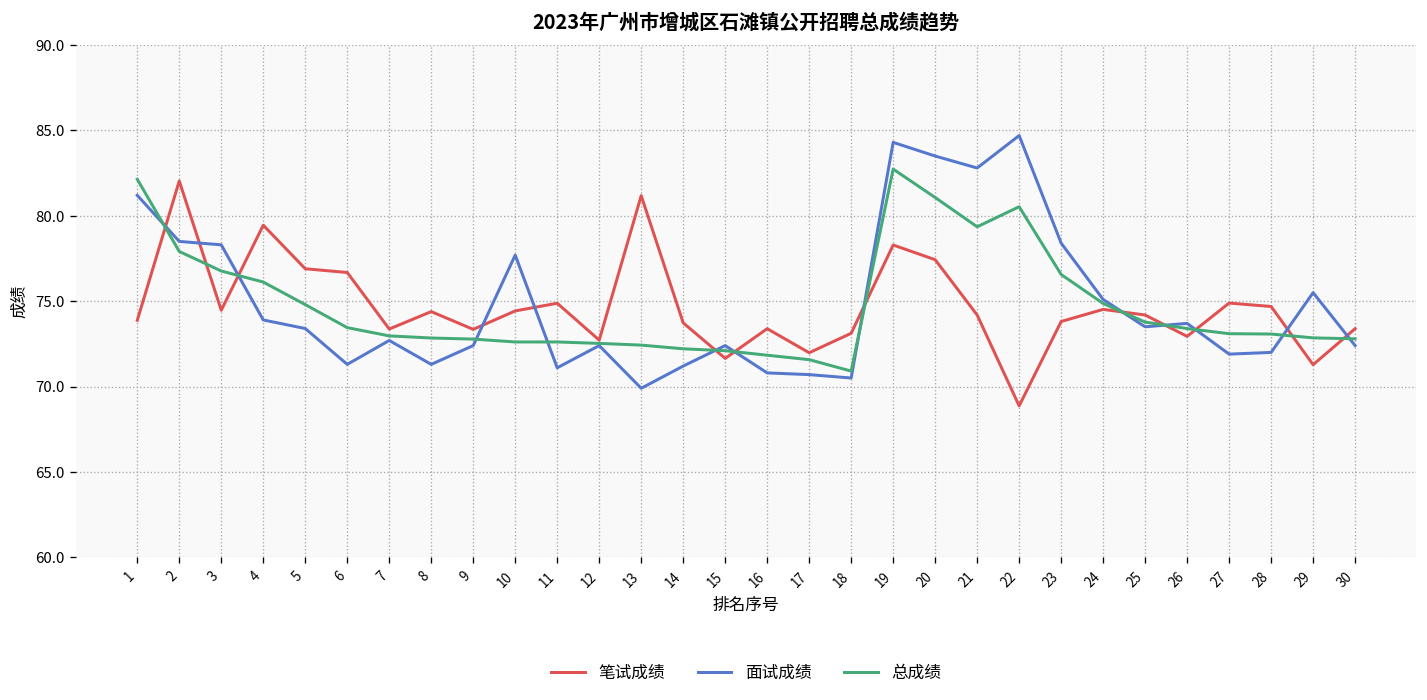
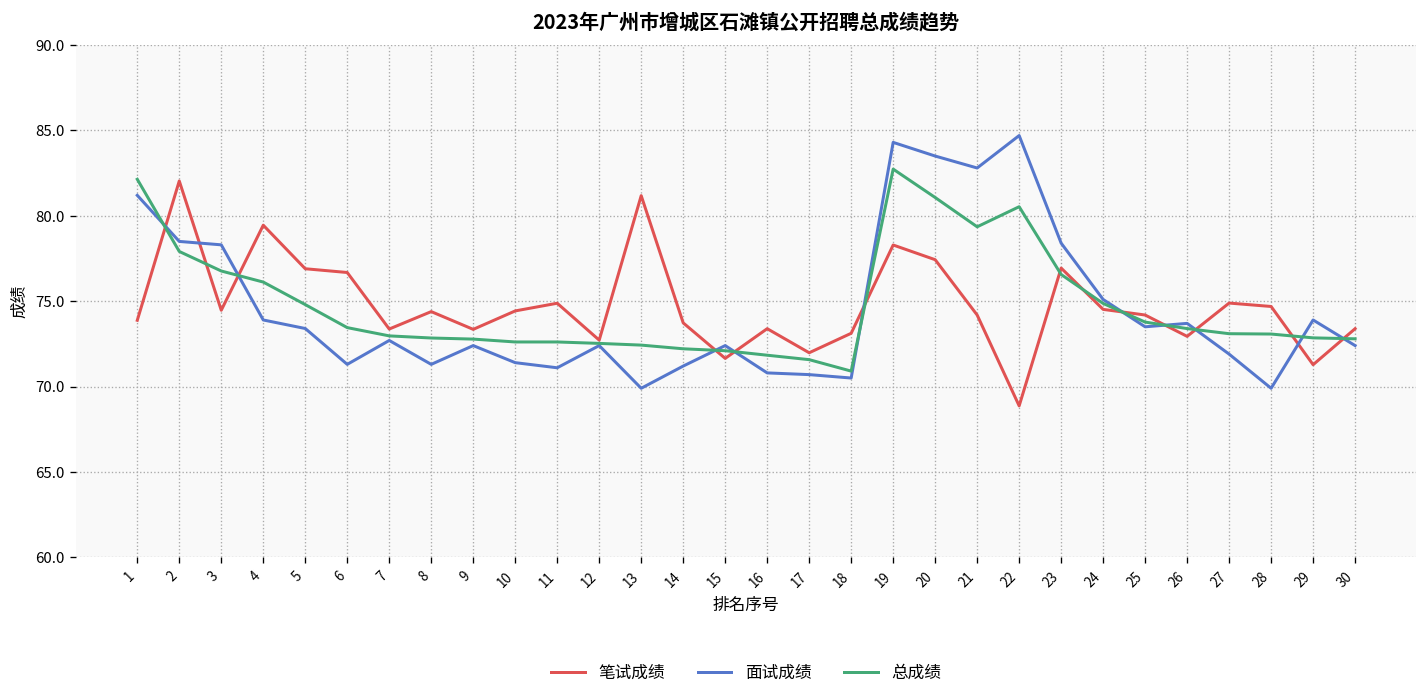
面试成绩, 10: 77.7 -> 71.4
笔试成绩, 23: 73.8 -> 76.9
面试成绩, 28: 72.0 -> 69.9
面试成绩, 29: 75.5 -> 73.9
